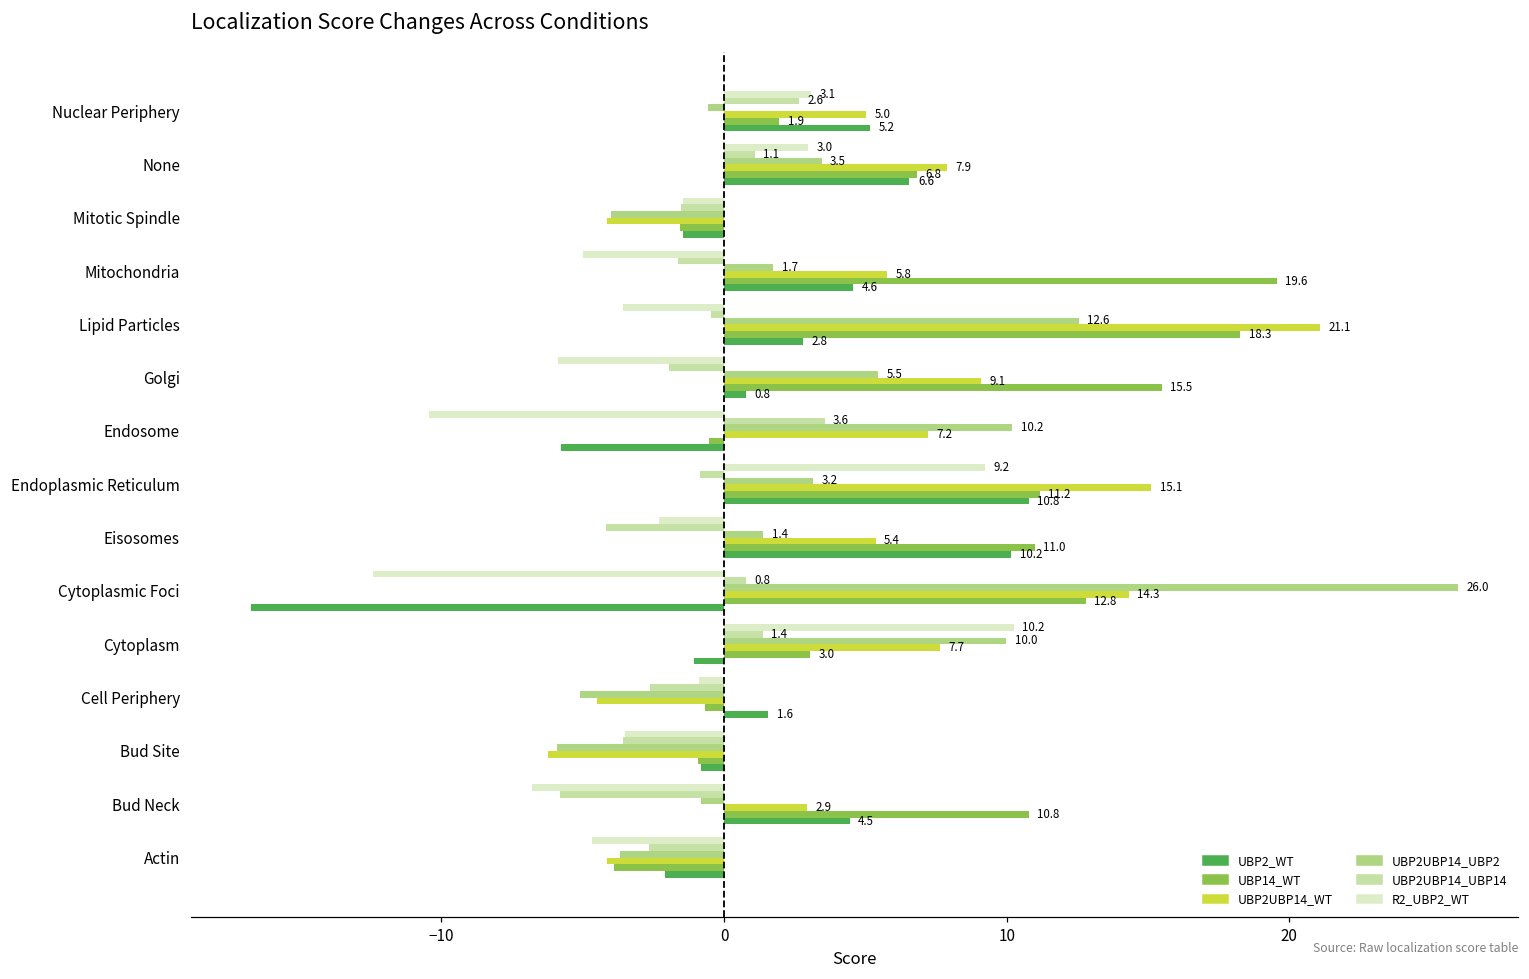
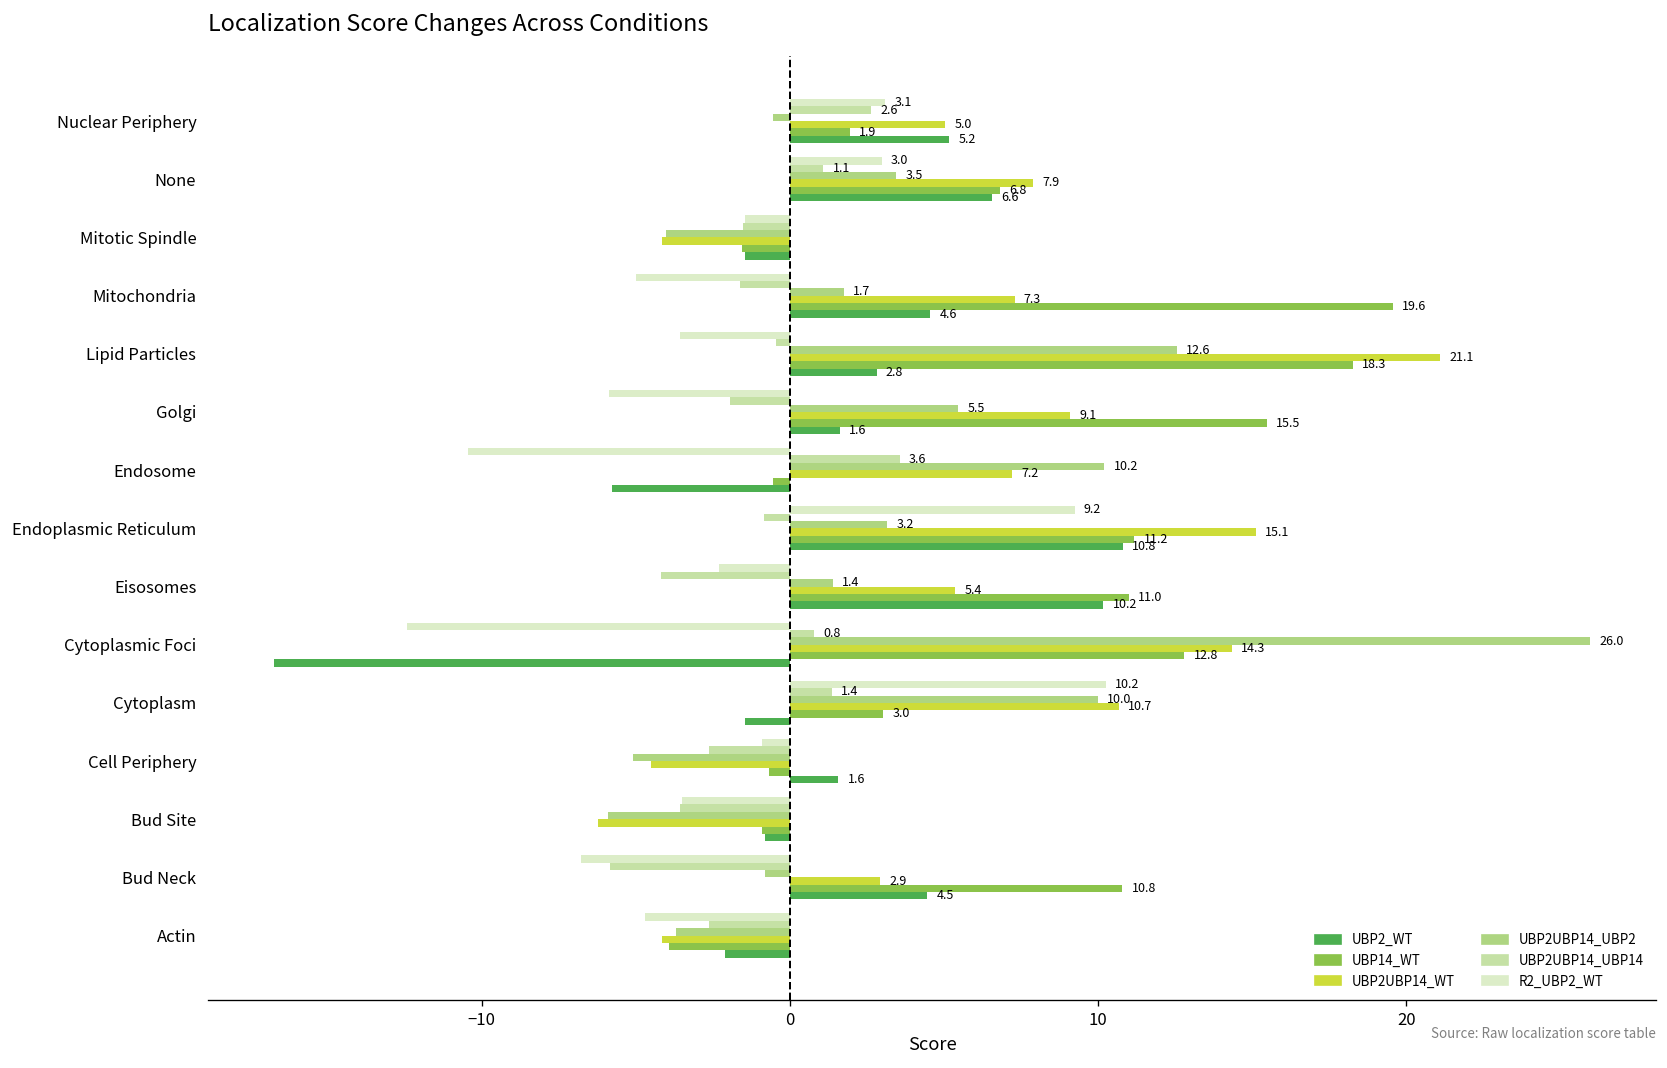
UBP2UBP14_WT, Mitochondria: 5.8 -> 7.3
UBP2_WT, Golgi: 0.8 -> 1.6
UBP2UBP14_WT, Cytoplasm: 7.7 -> 10.7
UBP2_WT, Cytoplasm: -1.1 -> -1.5
